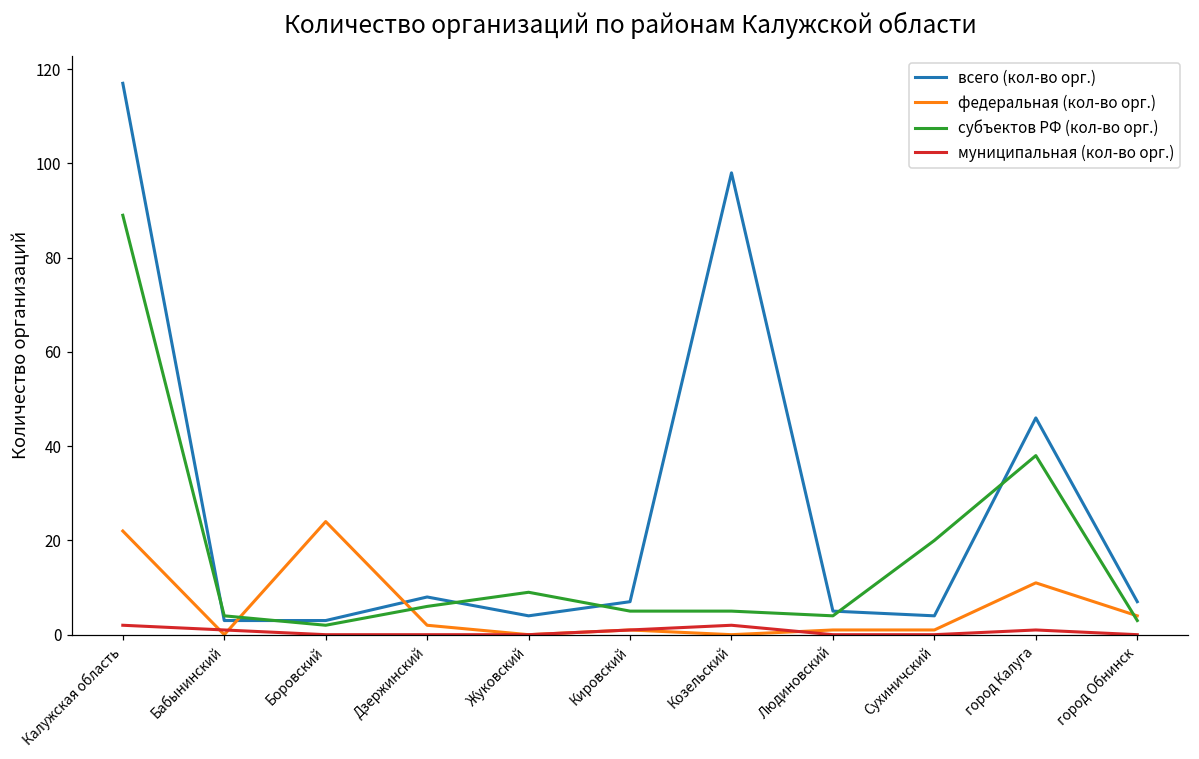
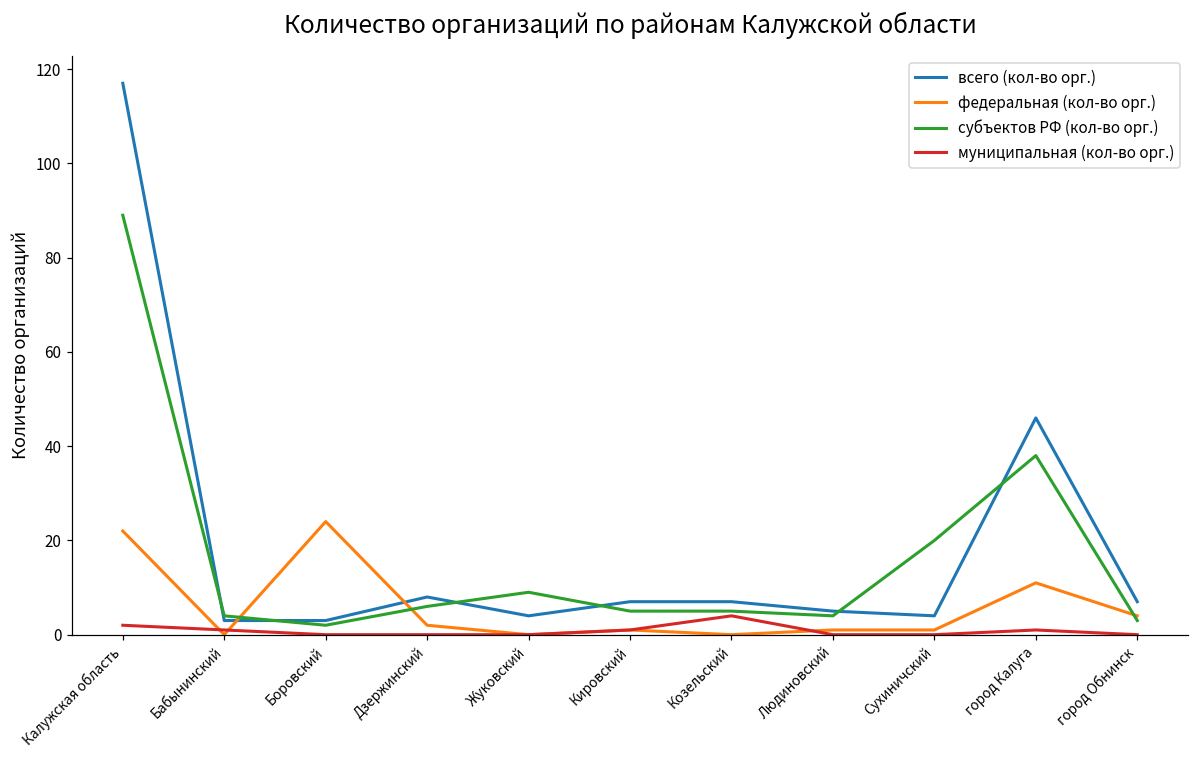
всего (кол-во орг.), Козельский: 98 -> 7
муниципальная (кол-во орг.), Козельский: 2 -> 4
